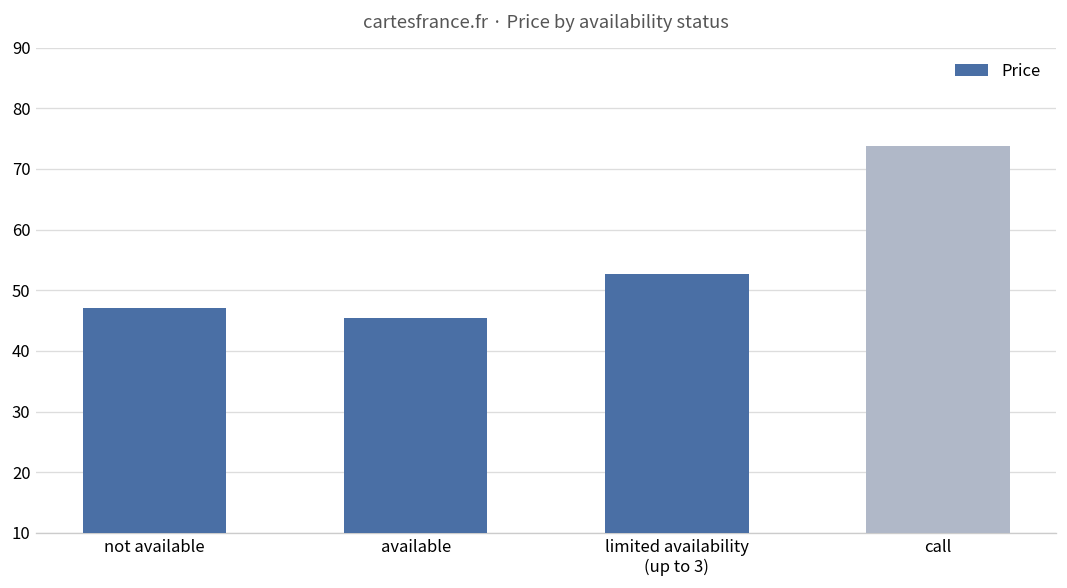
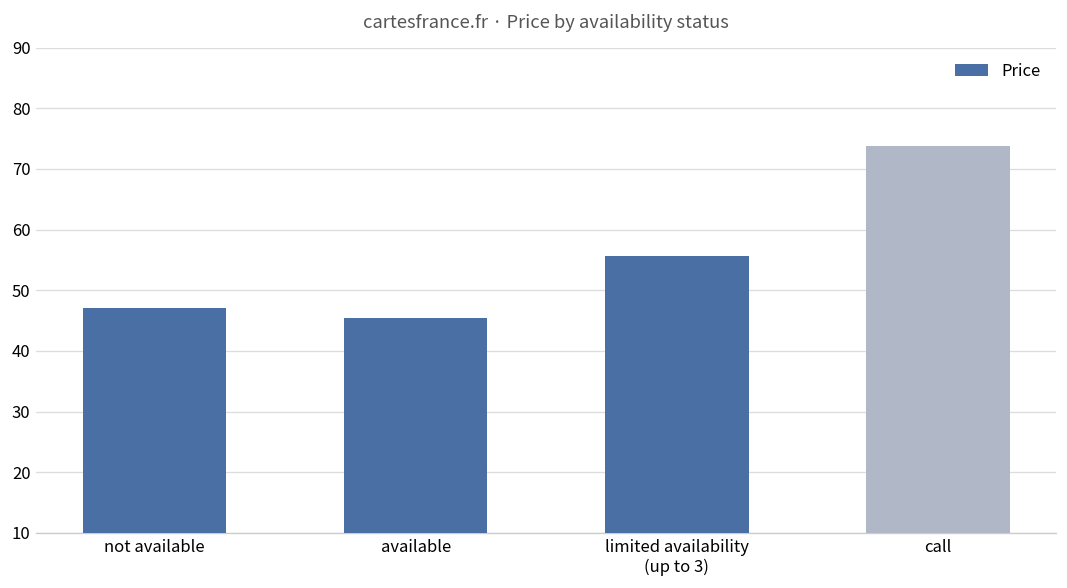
limited availability (up to 3): 53 -> 56
